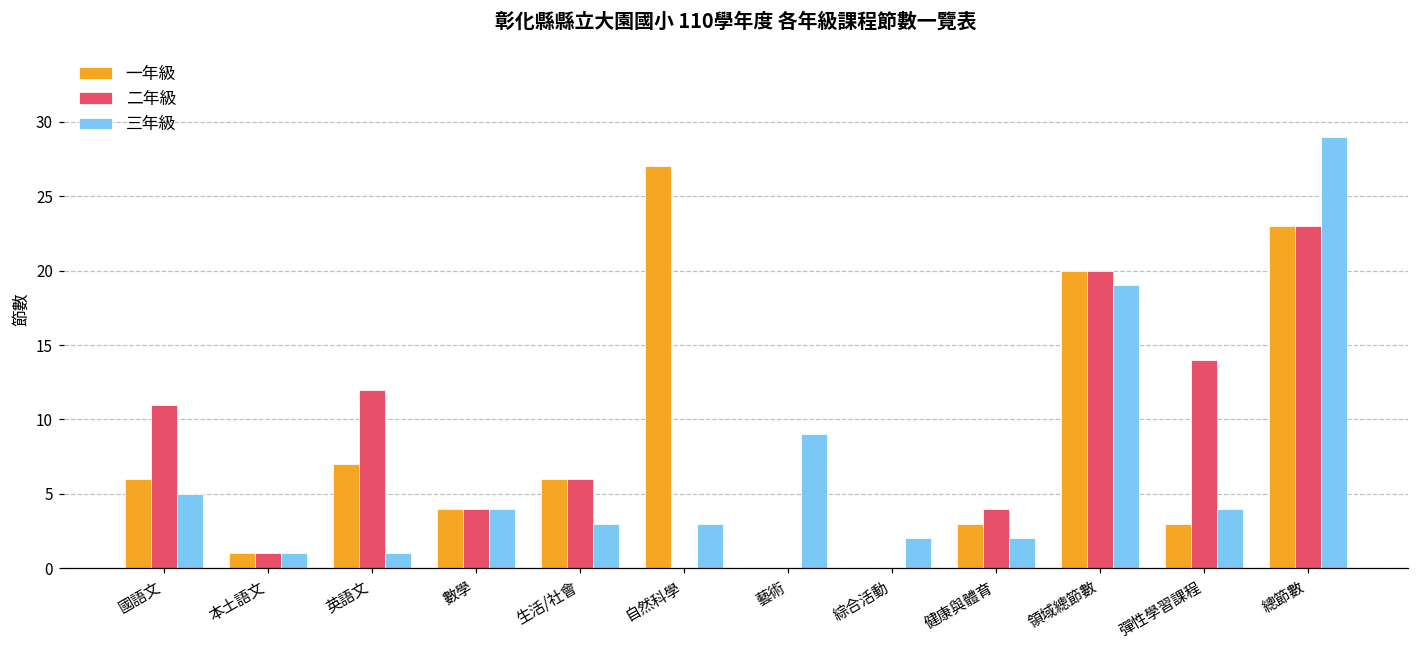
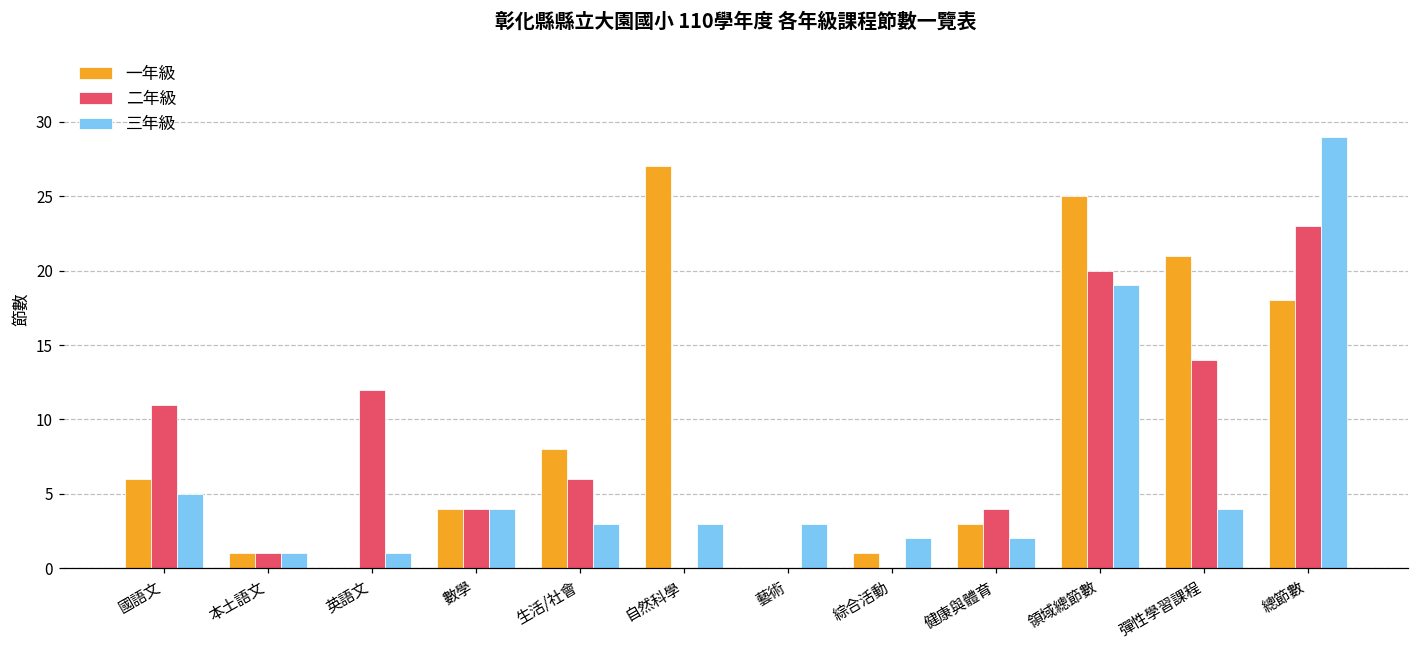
一年級, 英語文: 7 -> 0
一年級, 生活/社會: 6 -> 8
三年級, 藝術: 9 -> 3
一年級, 綜合活動: 0 -> 1
一年級, 領域總節數: 20 -> 25
一年級, 彈性學習課程: 3 -> 21
一年級, 總節數: 23 -> 18
